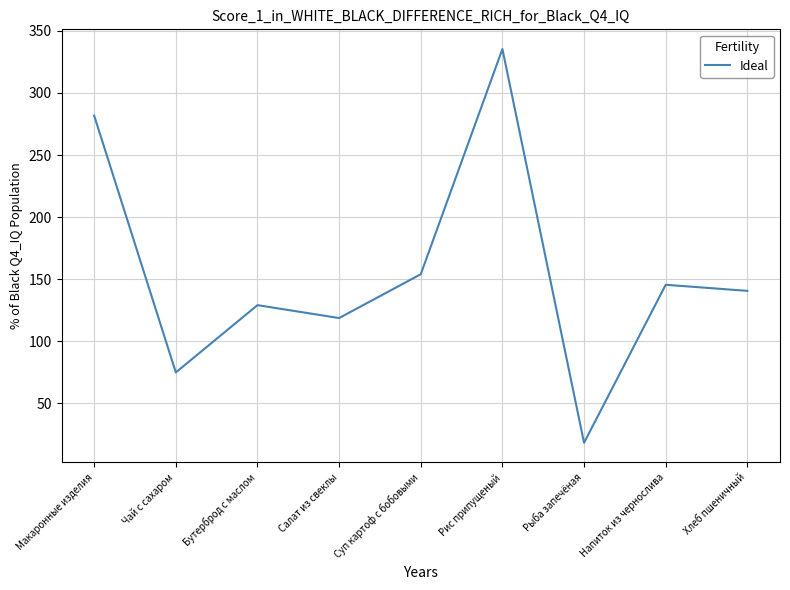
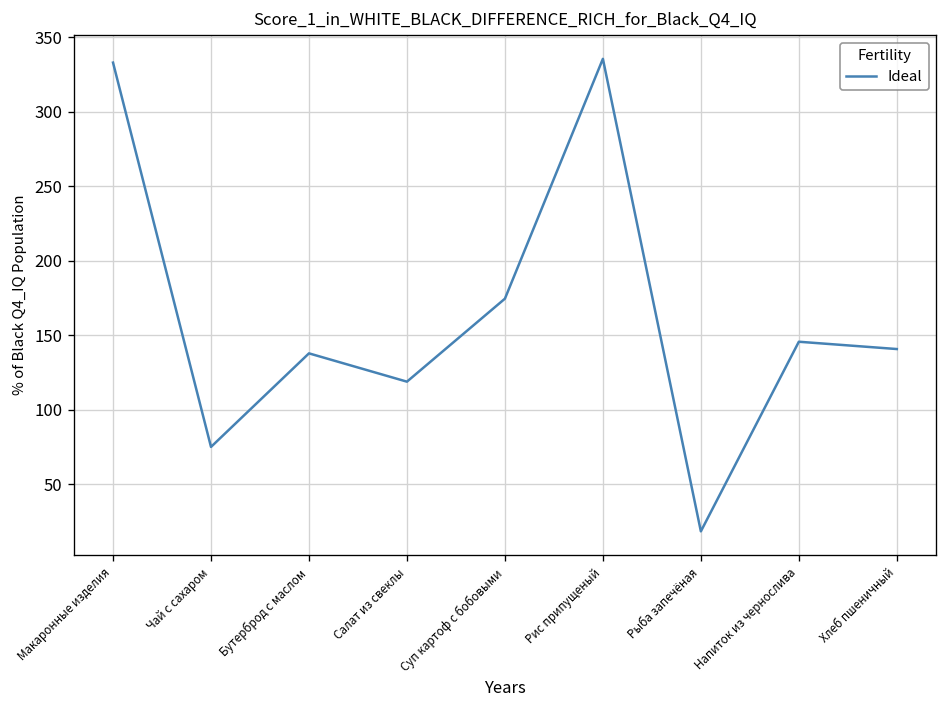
Макаронные изделия: 282 -> 333
Бутерброд с маслом: 129 -> 138
Суп картоф с бобовыми: 154 -> 174
